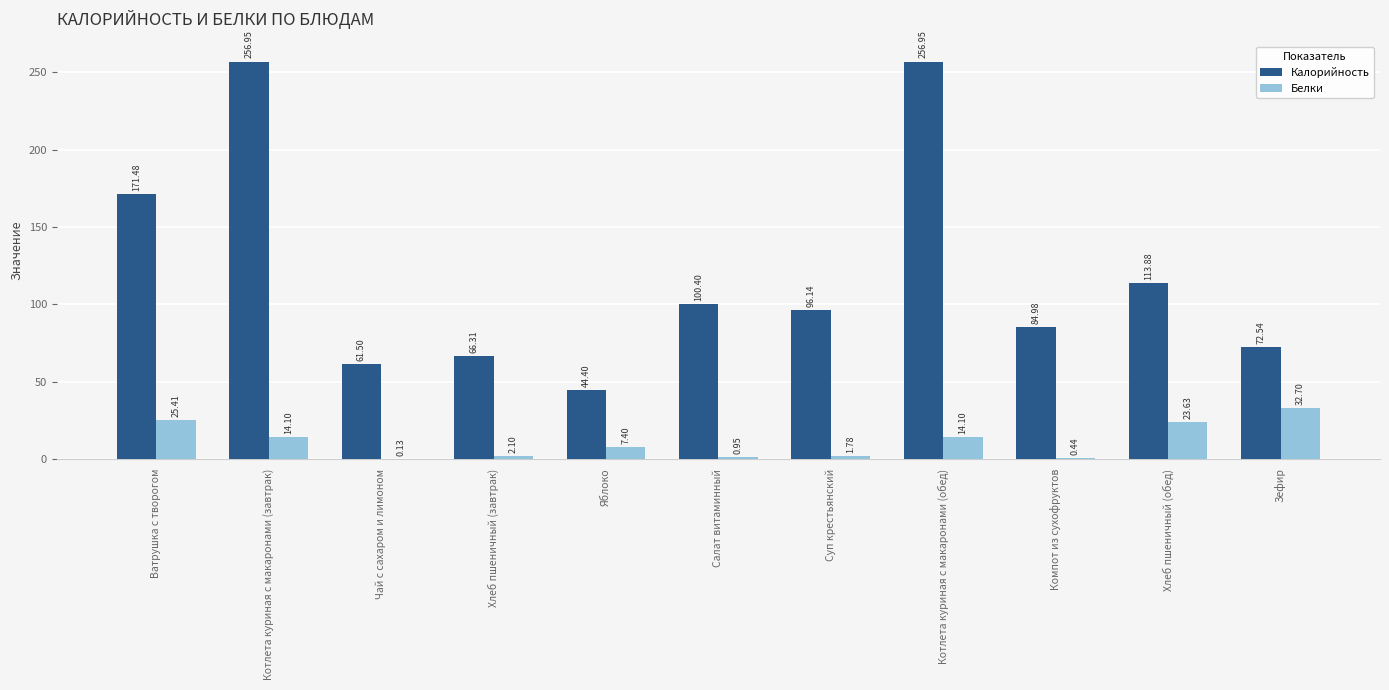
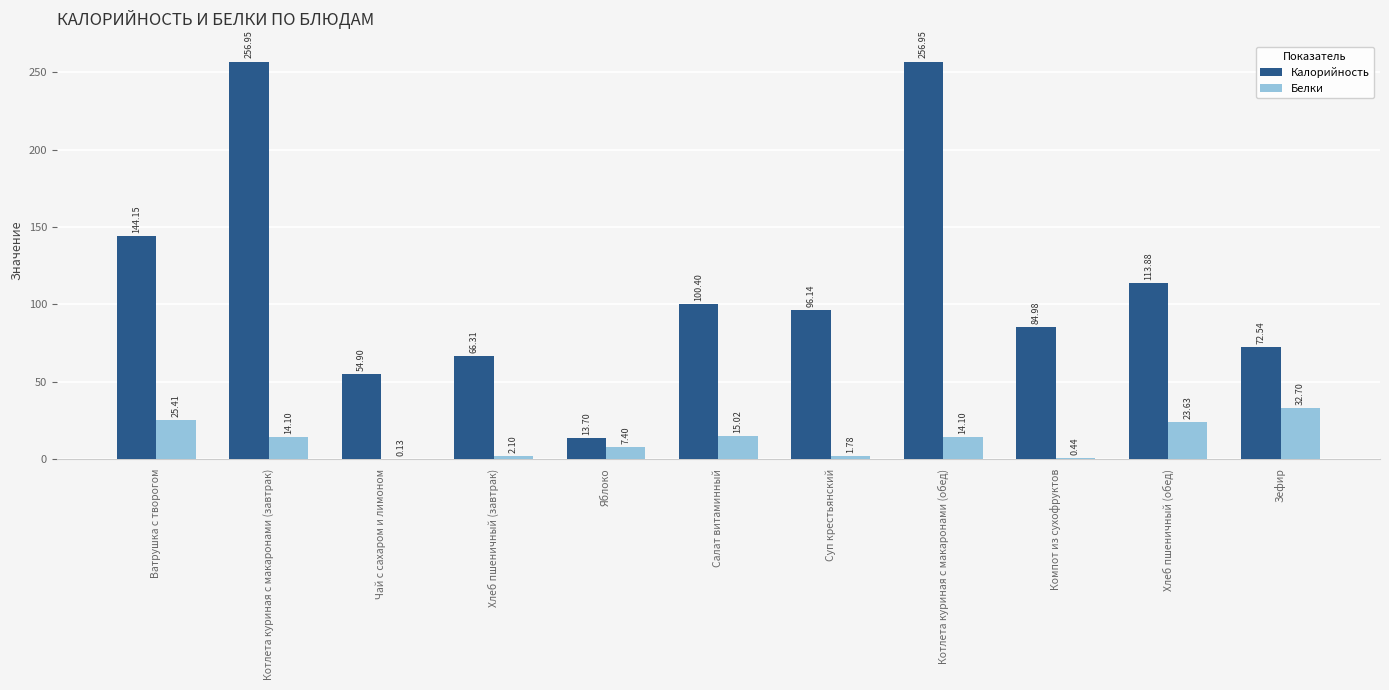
Калорийность, Ватрушка с творогом: 171.48 -> 144.15
Калорийность, Чай с сахаром и лимоном: 61.50 -> 54.90
Калорийность, Яблоко: 44.40 -> 13.70
Белки, Салат витаминный: 0.95 -> 15.02
